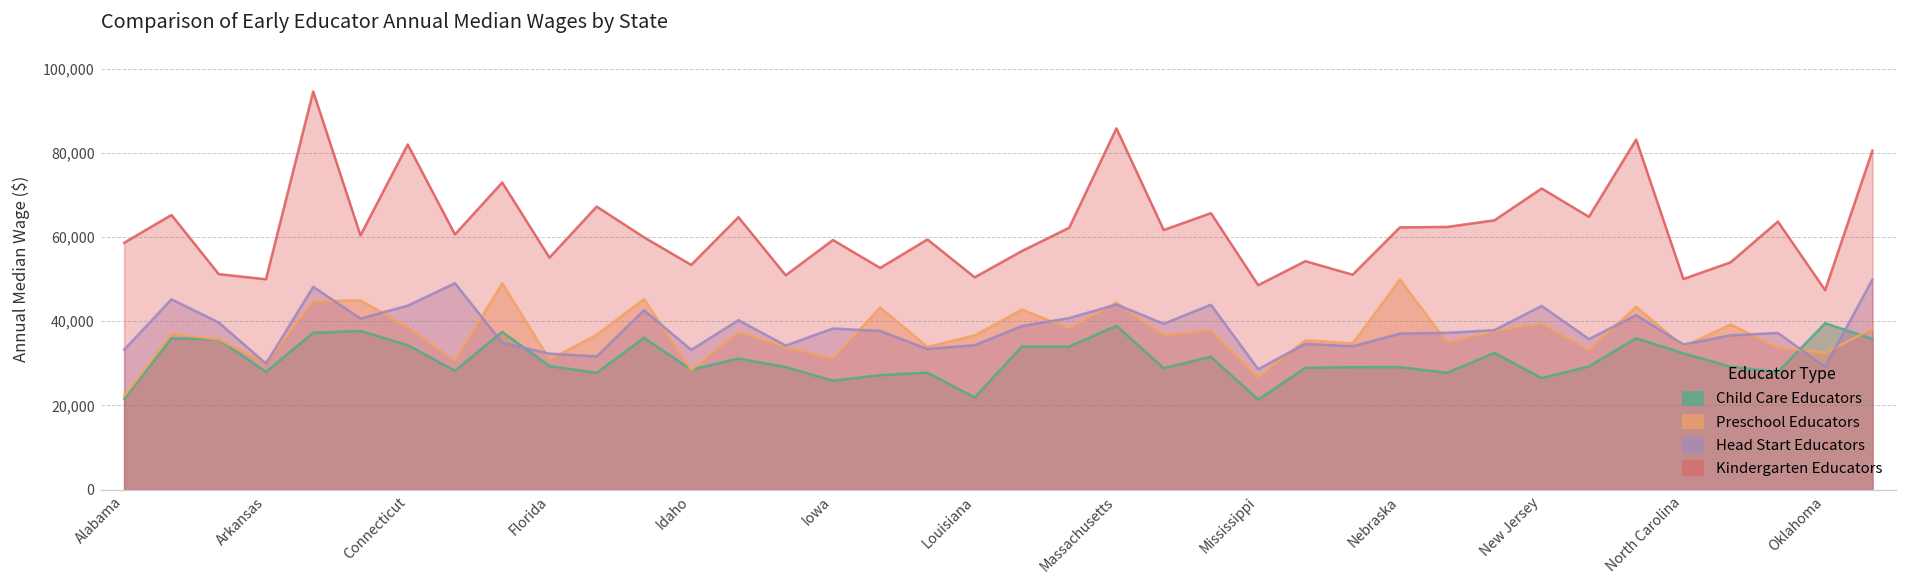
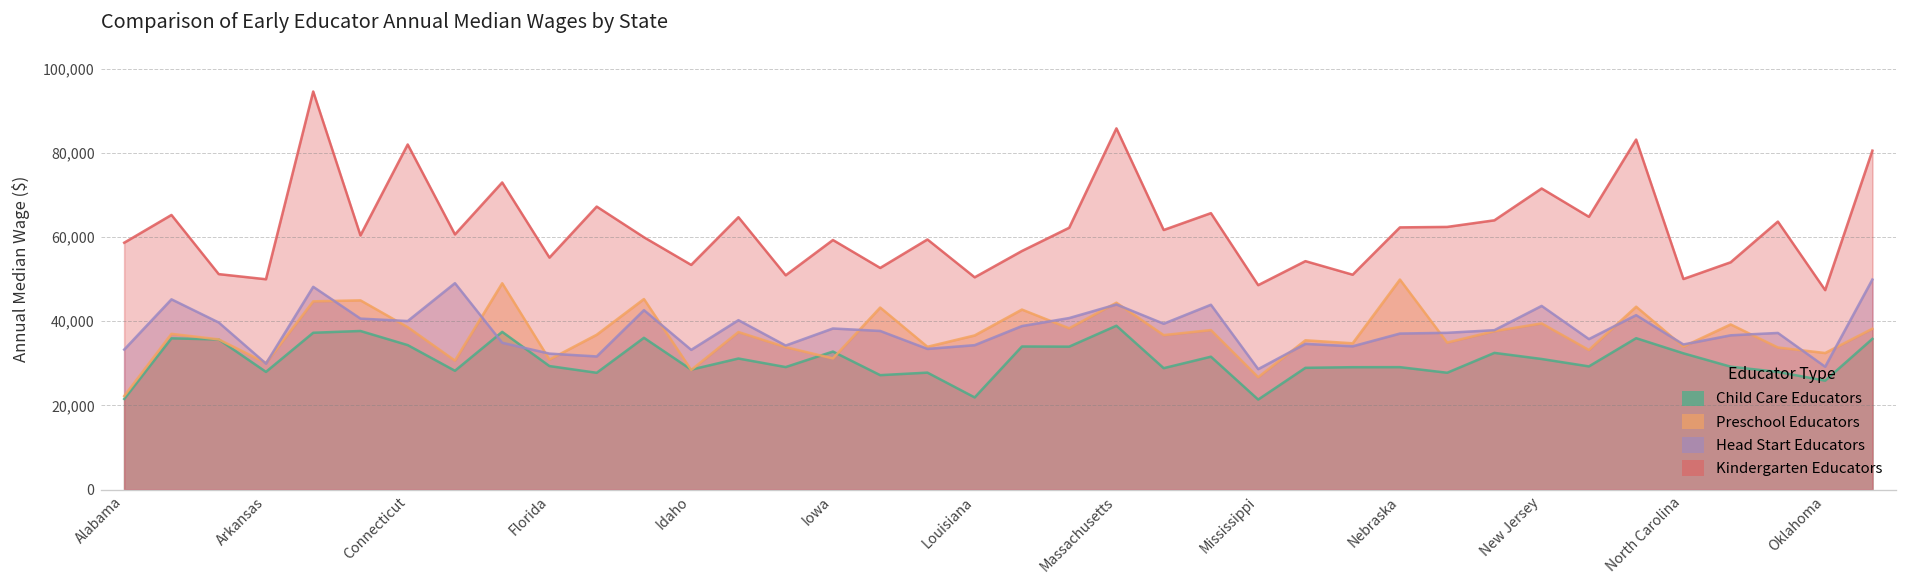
Head Start Educators, Connecticut: 44,000 -> 40,000
Child Care Educators, Iowa: 26,000 -> 33,000
Child Care Educators, New Jersey: 27,000 -> 31,000
Child Care Educators, Oklahoma: 40,000 -> 26,000
